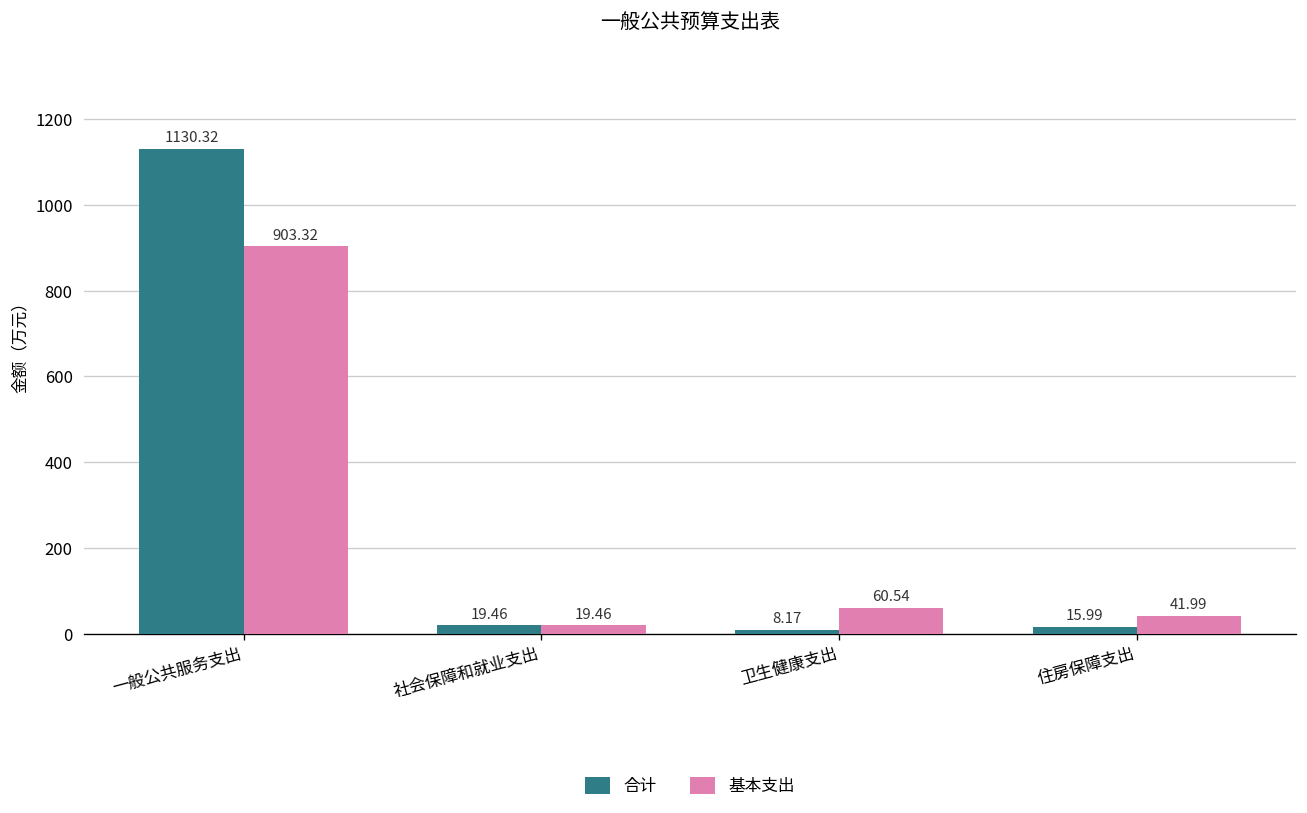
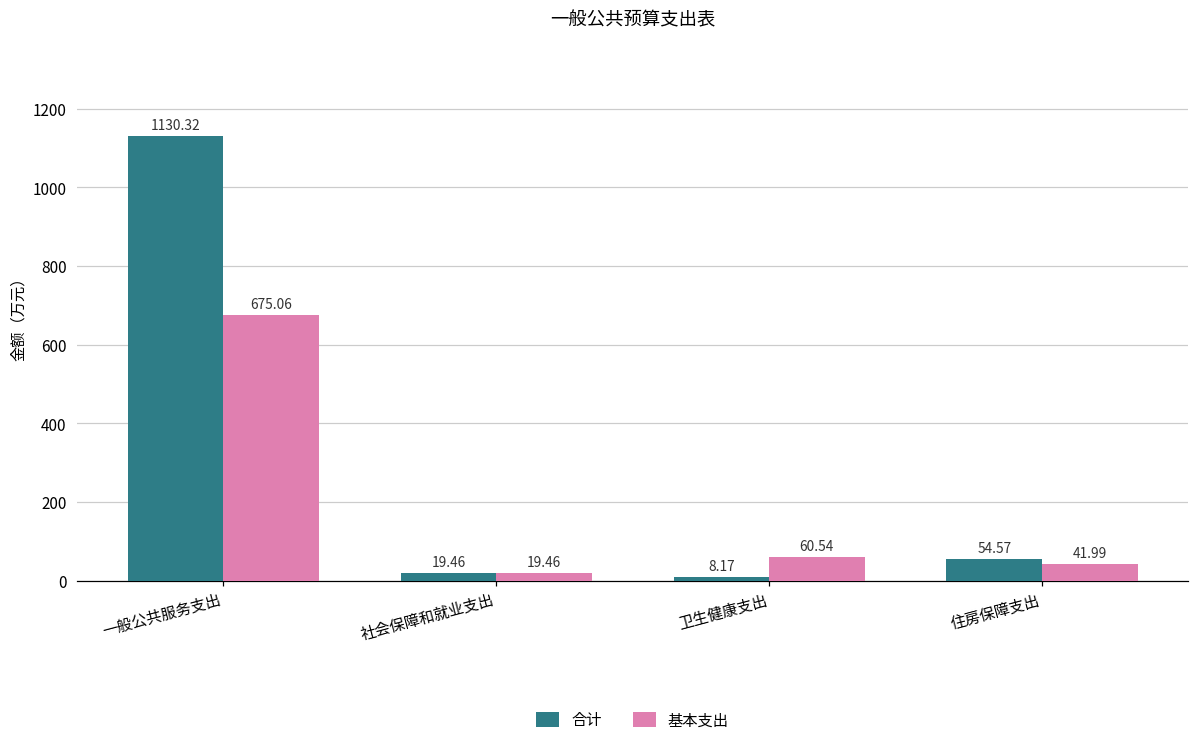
基本支出, 一般公共服务支出: 903.32 -> 675.06
合计, 住房保障支出: 15.99 -> 54.57
